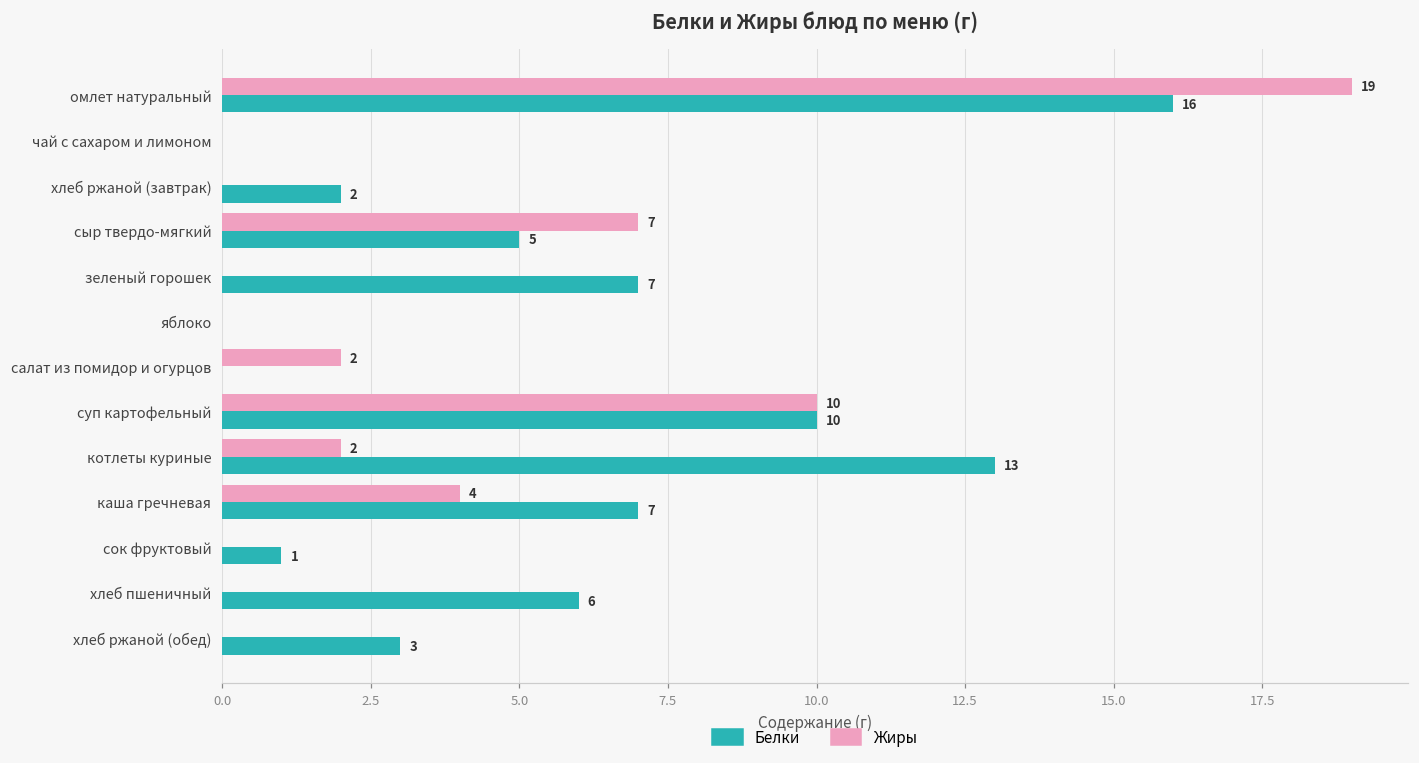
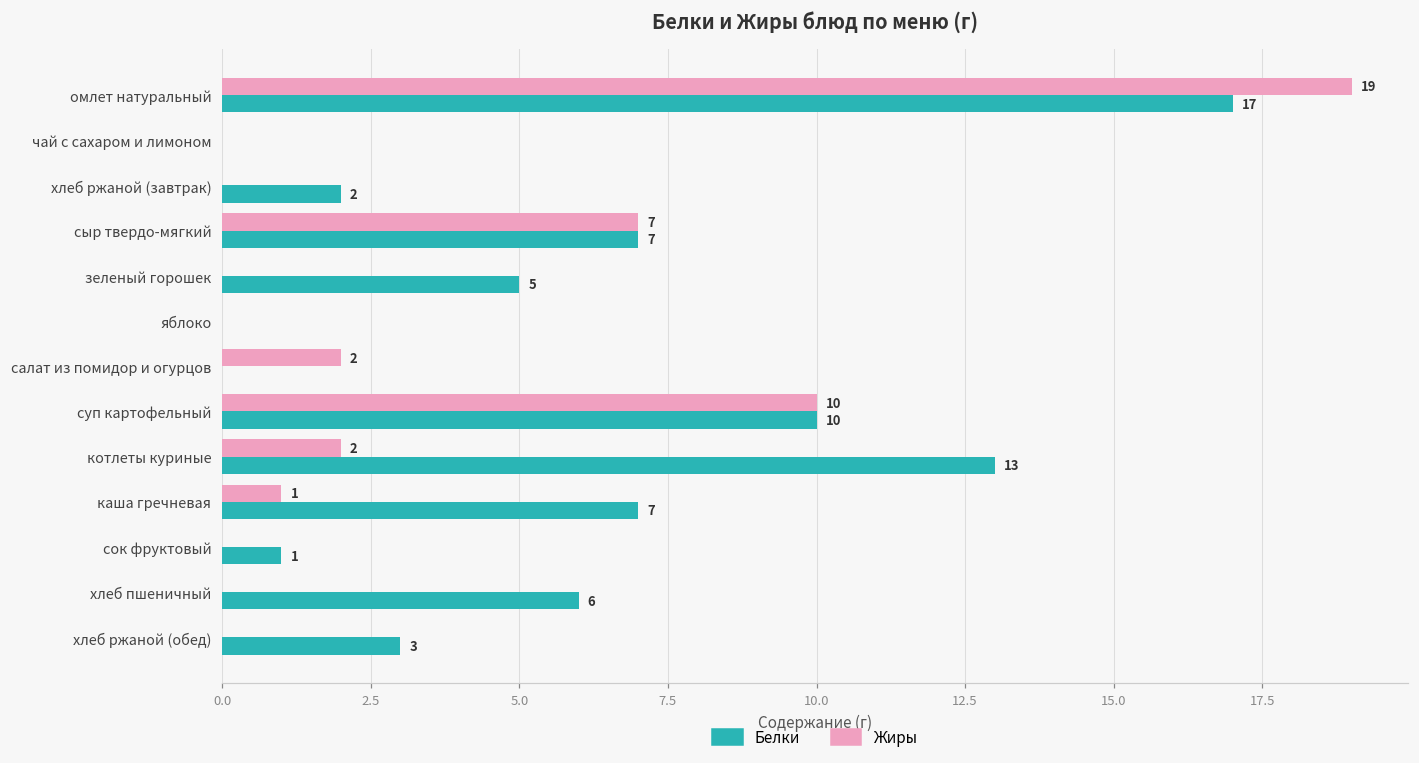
Белки, омлет натуральный: 16 -> 17
Белки, сыр твердо-мягкий: 5 -> 7
Белки, зеленый горошек: 7 -> 5
Жиры, каша гречневая: 4 -> 1
